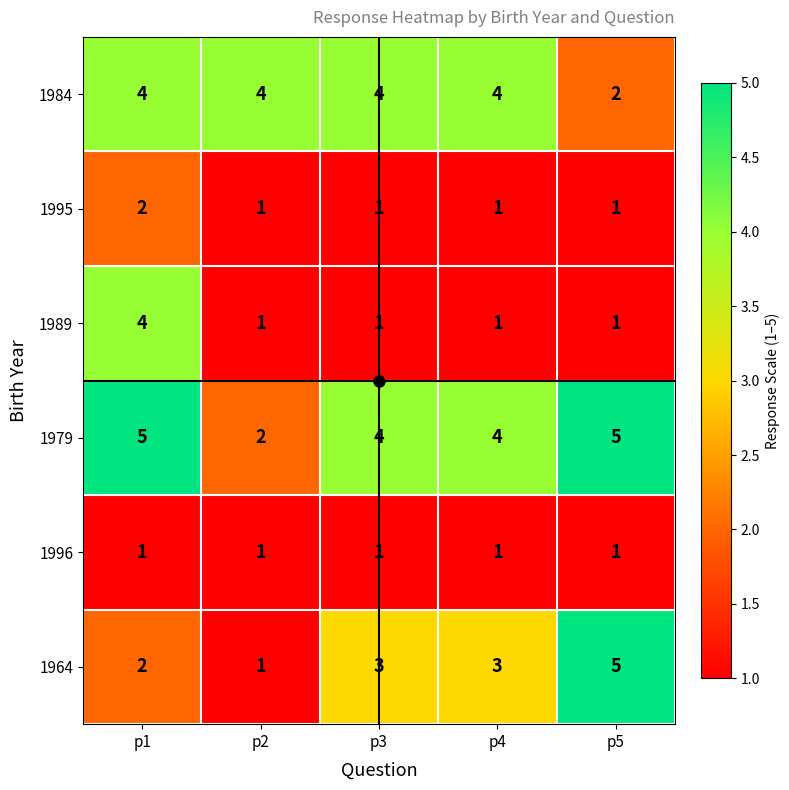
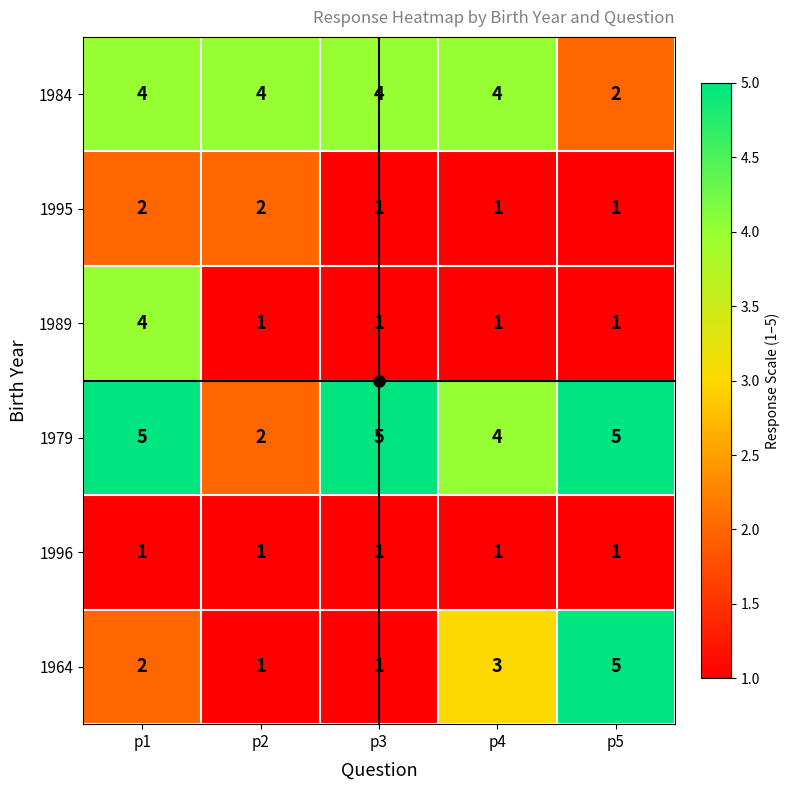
1995, p2: 1 -> 2
1979, p3: 4 -> 5
1964, p3: 3 -> 1
